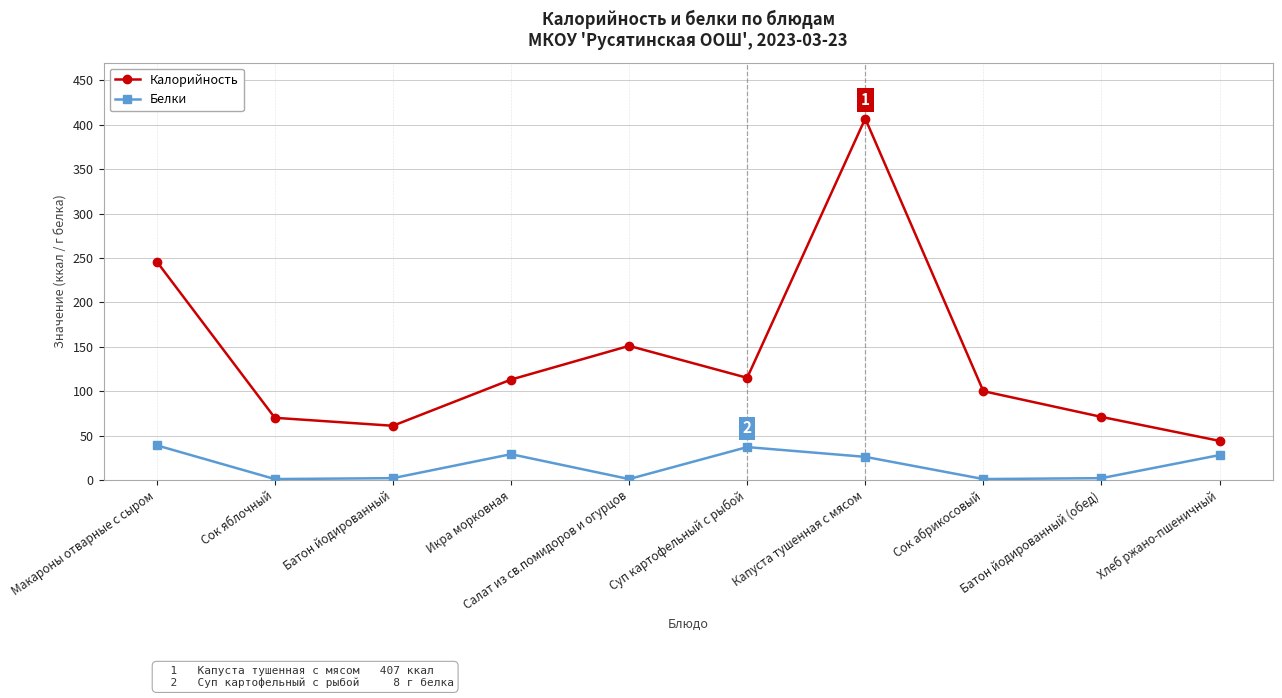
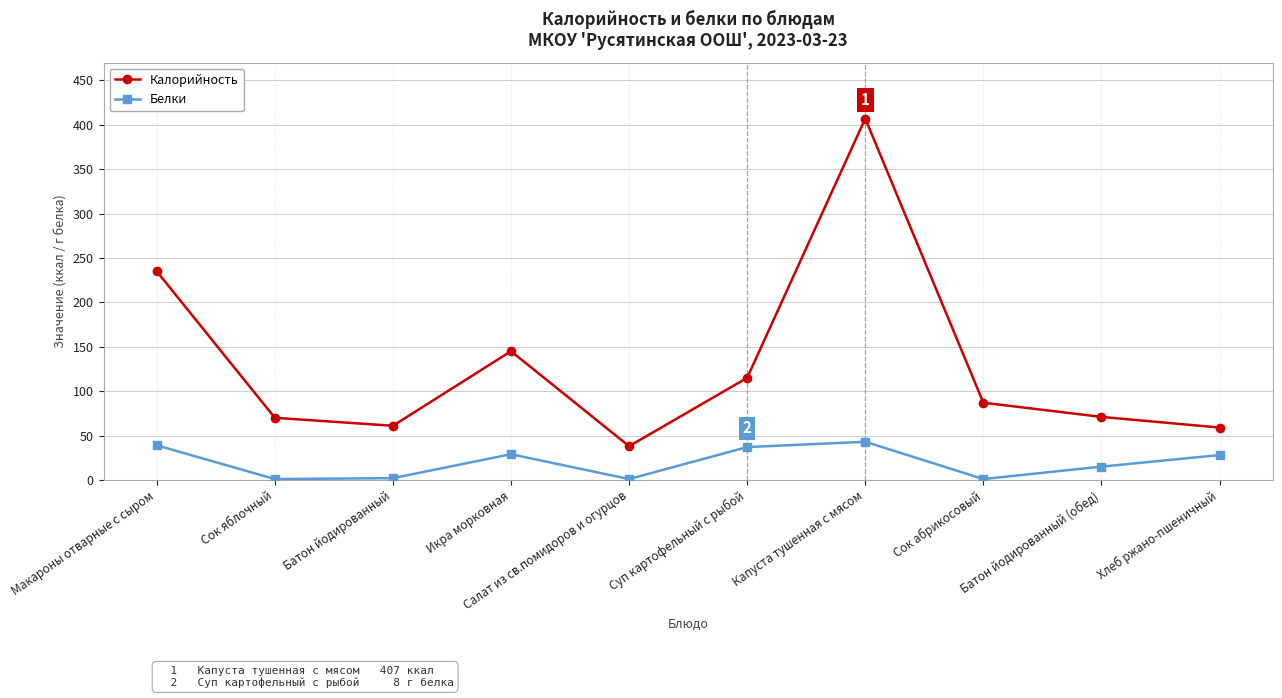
Калорийность, Макароны отварные с сыром: 250 -> 240
Калорийность, Икра морковная: 110 -> 150
Калорийность, Салат из св.помидоров и огурцов: 150 -> 40
Белки, Капуста тушенная с мясом: 30 -> 40
Калорийность, Сок абрикосовый: 100 -> 90
Белки, Батон йодированный (обед): 0 -> 20
Калорийность, Хлеб ржано-пшеничный: 40 -> 60
